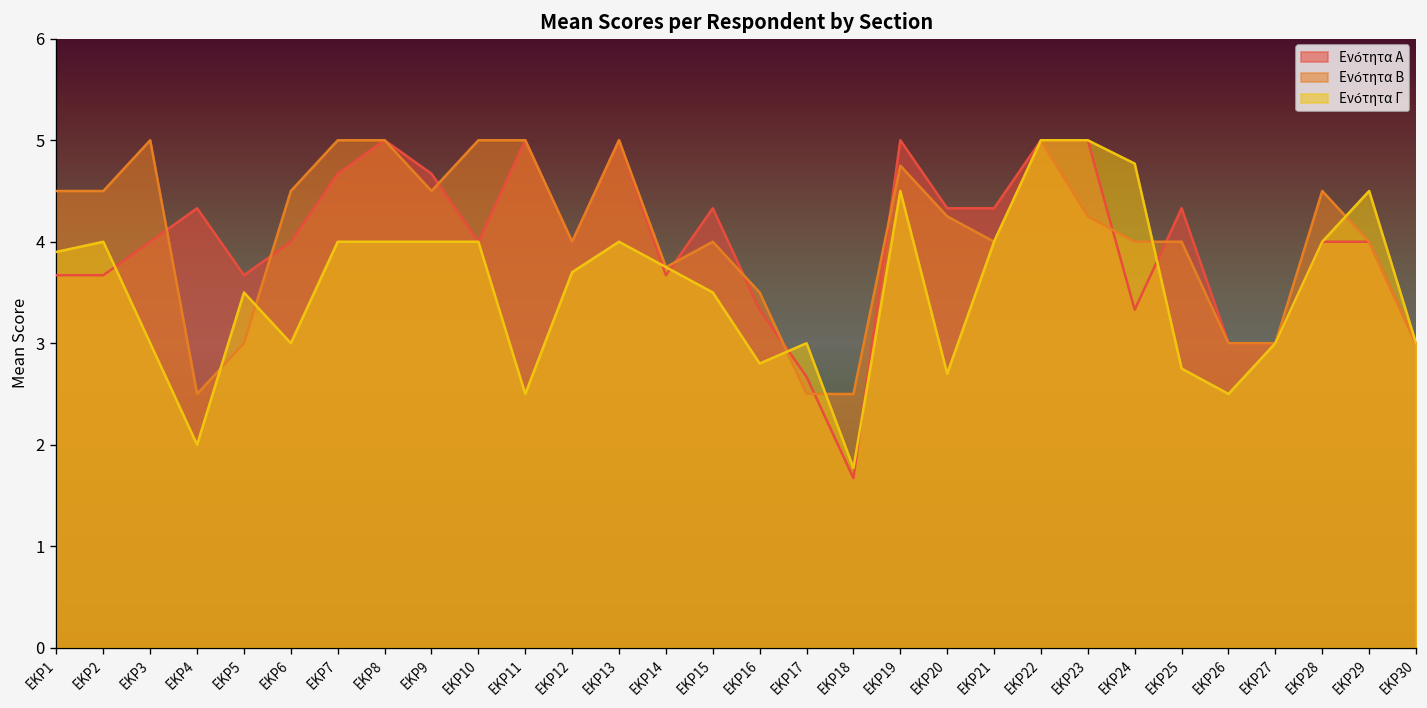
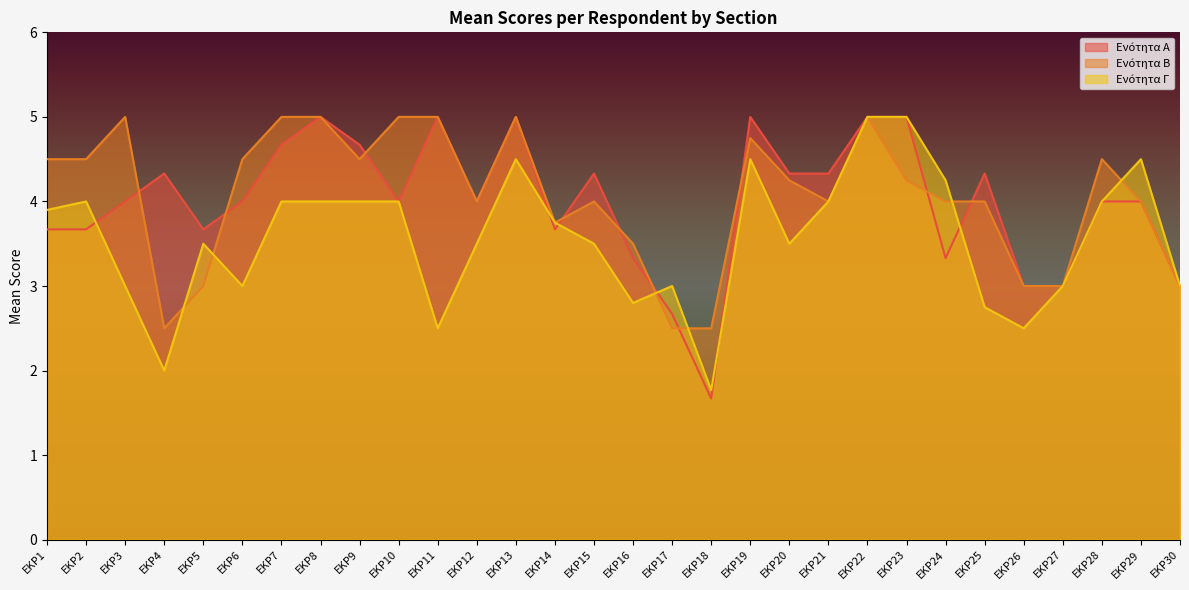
Ενότητα Γ, EKP12: 3.7 -> 3.5
Ενότητα Γ, EKP13: 4.0 -> 4.5
Ενότητα Γ, EKP20: 2.7 -> 3.5
Ενότητα Γ, EKP24: 4.8 -> 4.3
